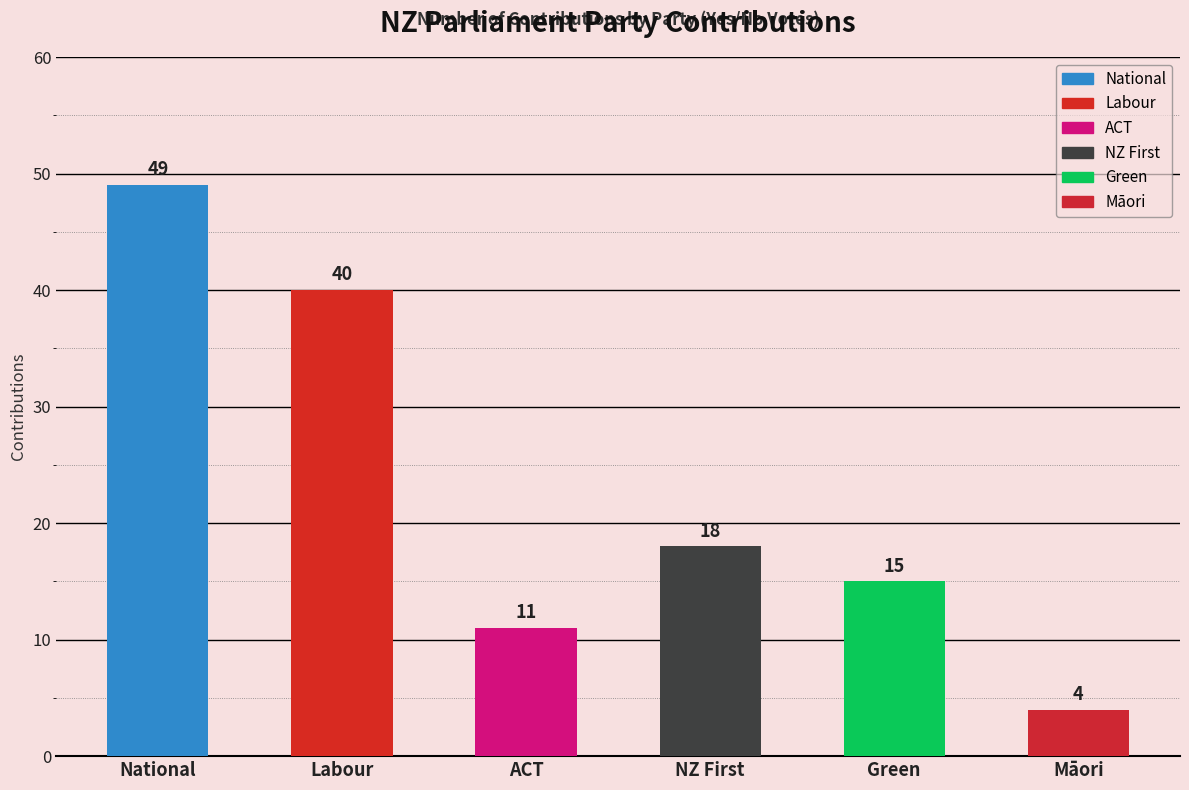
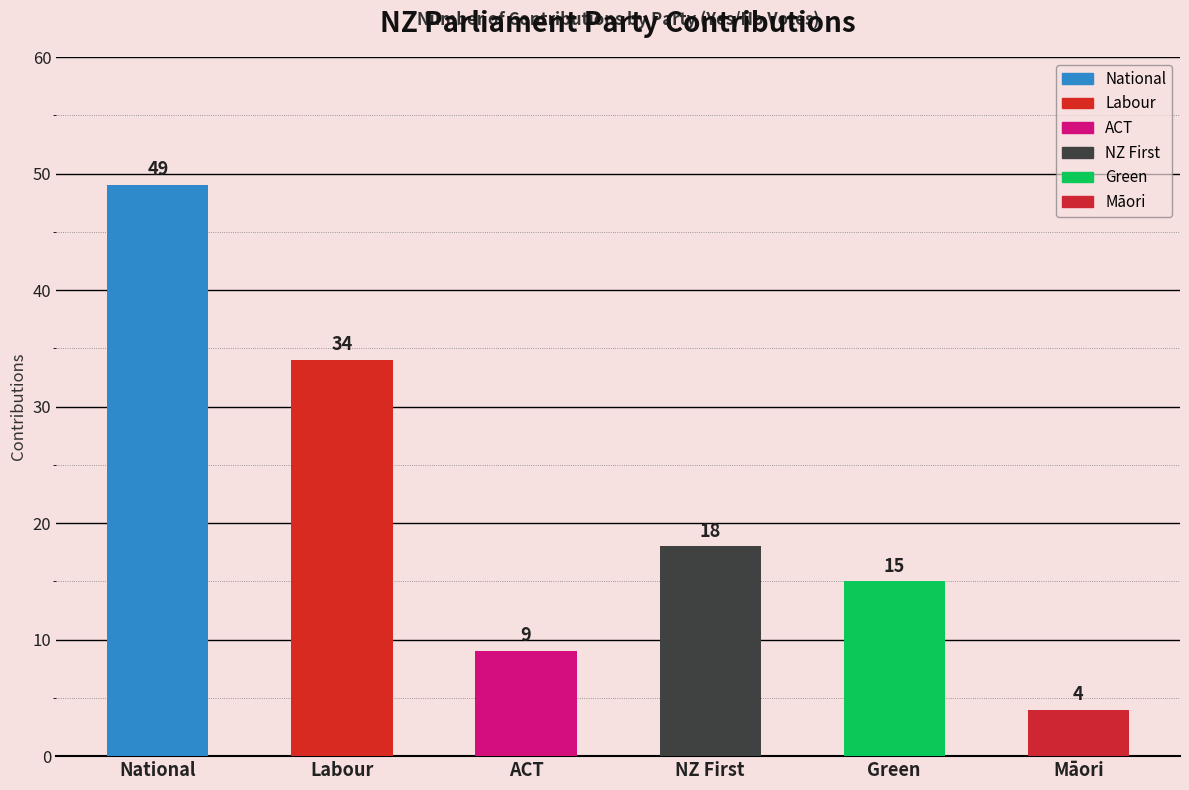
Labour: 40 -> 34
ACT: 11 -> 9
